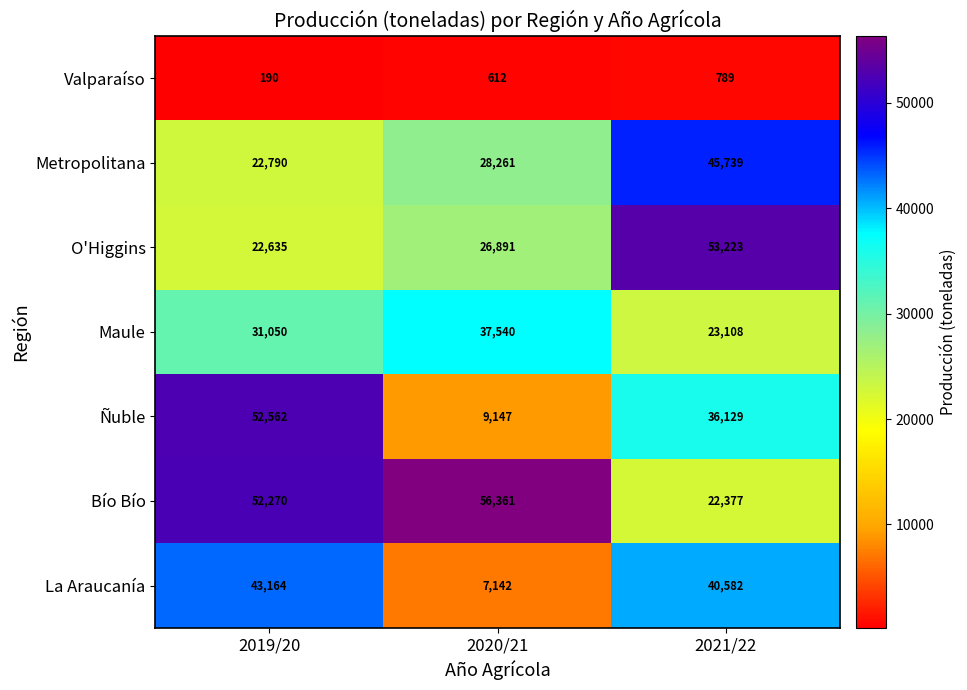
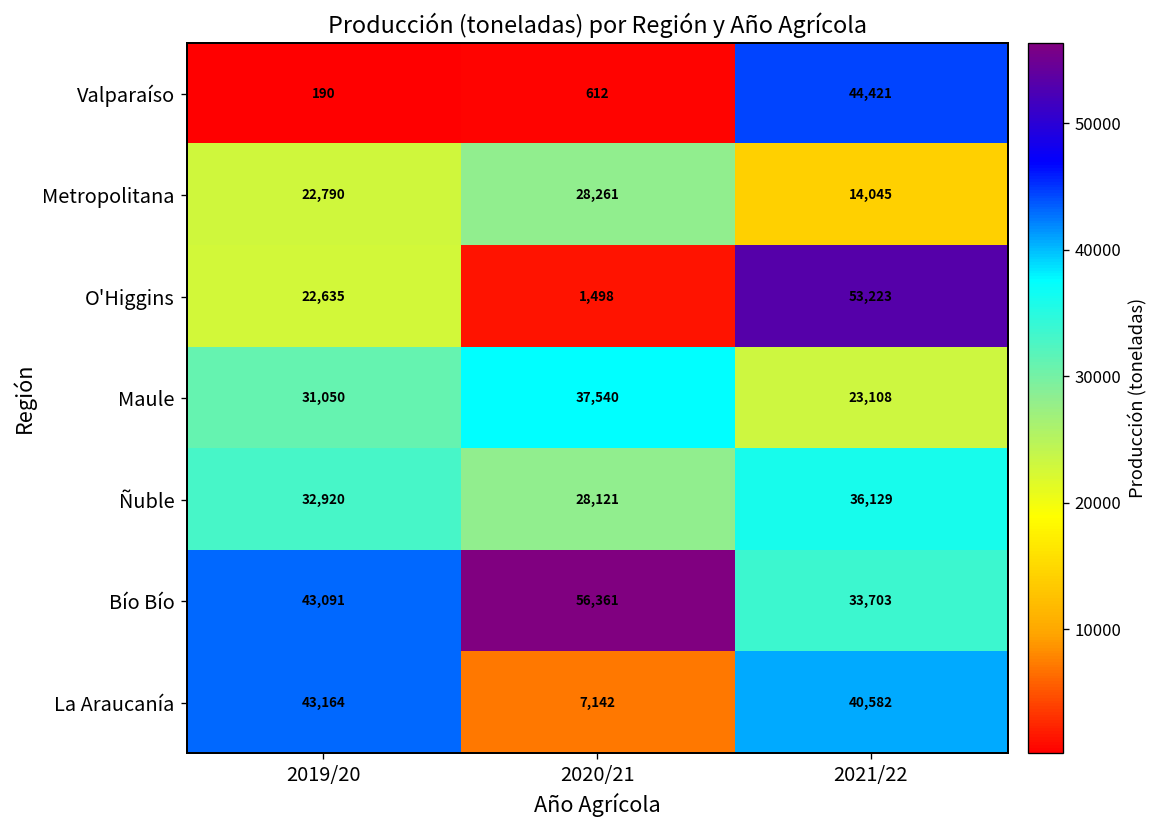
Valparaíso, 2021/22: 789 -> 44,421
Metropolitana, 2021/22: 45,739 -> 14,045
O'Higgins, 2020/21: 26,891 -> 1,498
Ñuble, 2019/20: 52,562 -> 32,920
Ñuble, 2020/21: 9,147 -> 28,121
Bío Bío, 2019/20: 52,270 -> 43,091
Bío Bío, 2021/22: 22,377 -> 33,703
